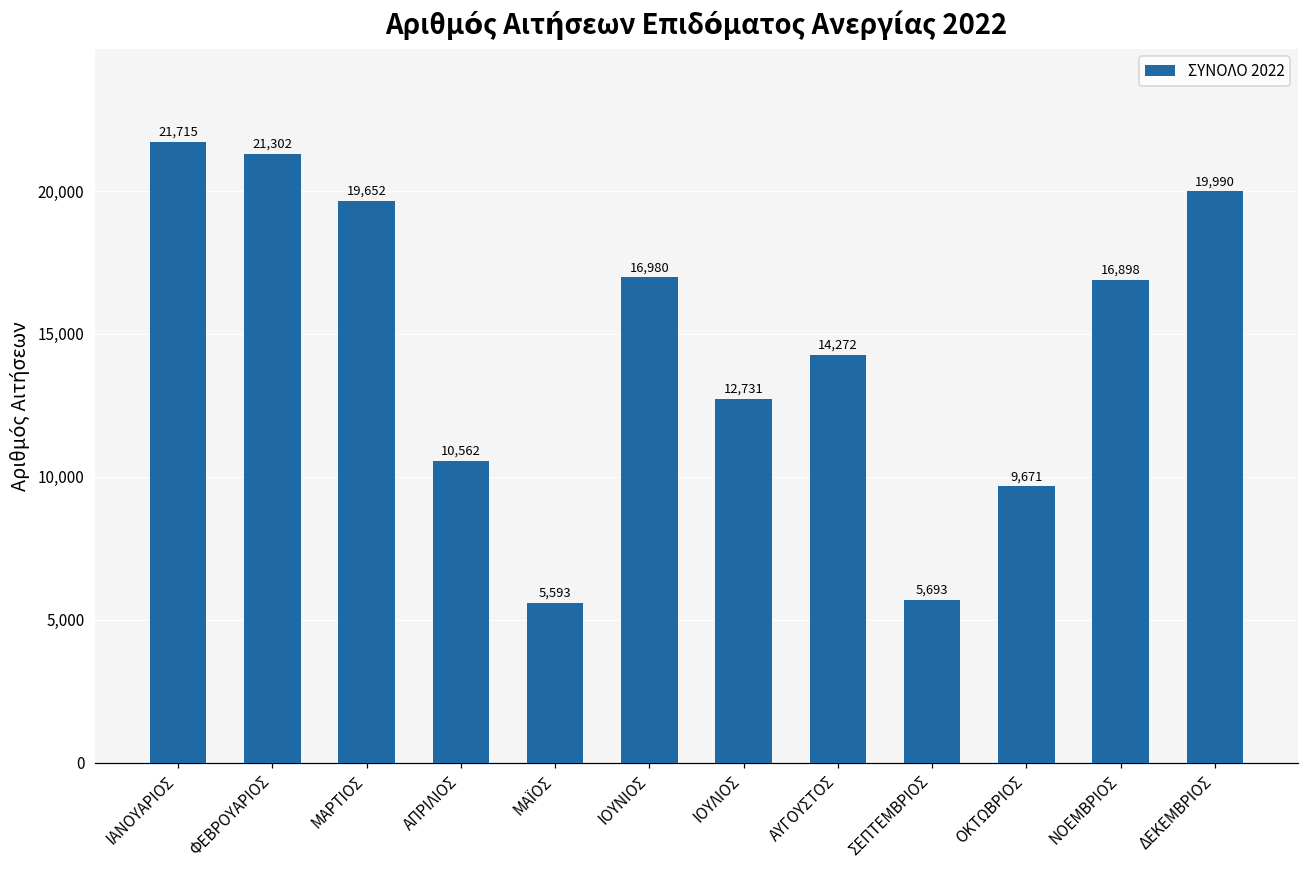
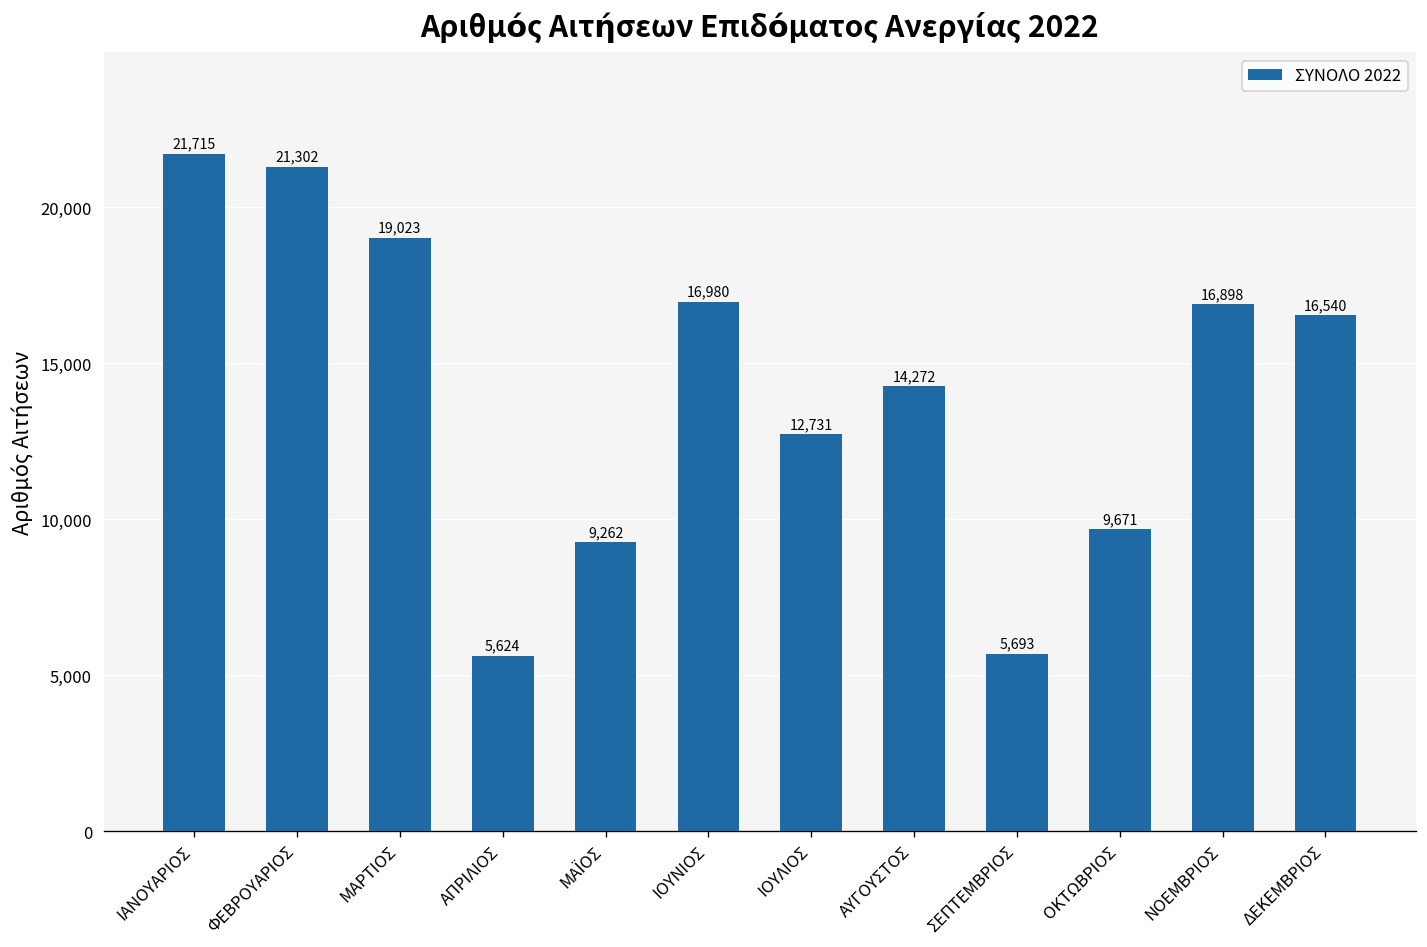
ΜΑΡΤΙΟΣ: 19,652 -> 19,023
ΑΠΡΙΛΙΟΣ: 10,562 -> 5,624
ΜΑΪΟΣ: 5,593 -> 9,262
ΔΕΚΕΜΒΡΙΟΣ: 19,990 -> 16,540
